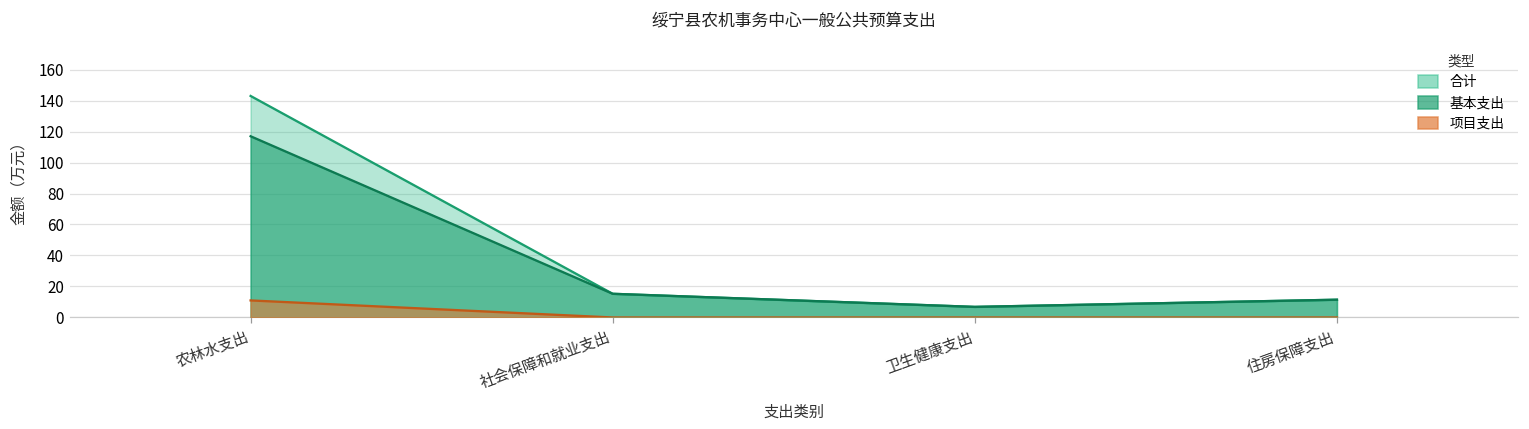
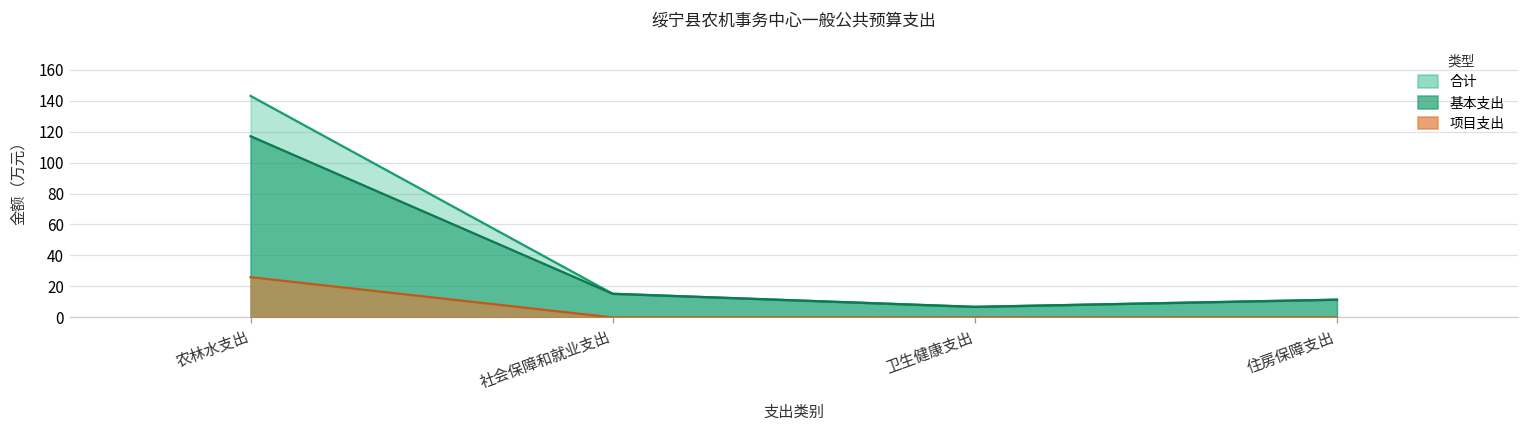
项目支出, 农林水支出: 11 -> 26
